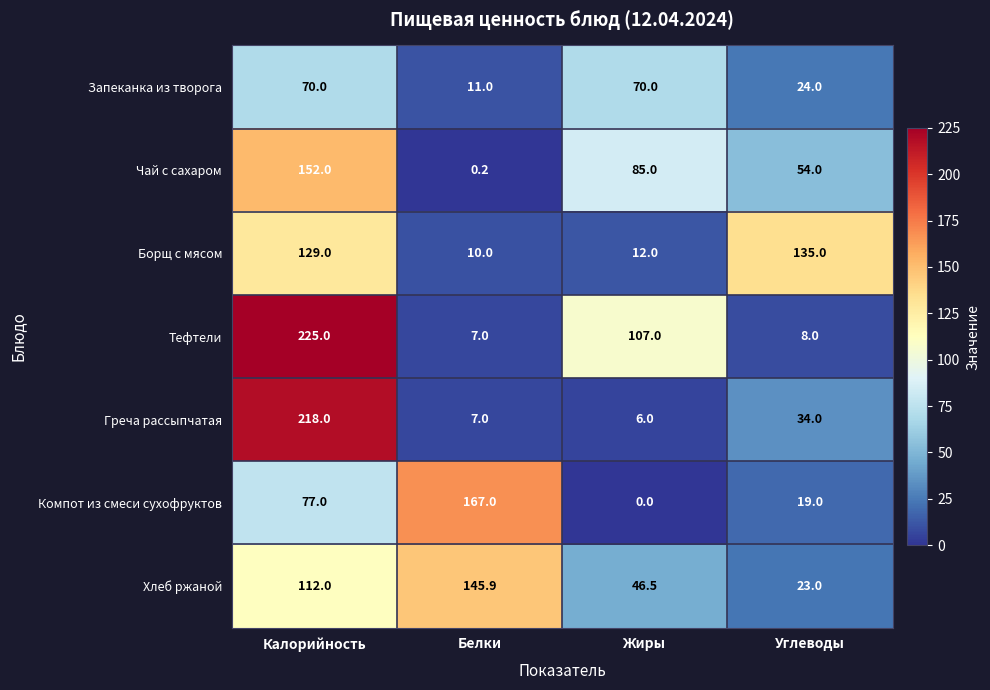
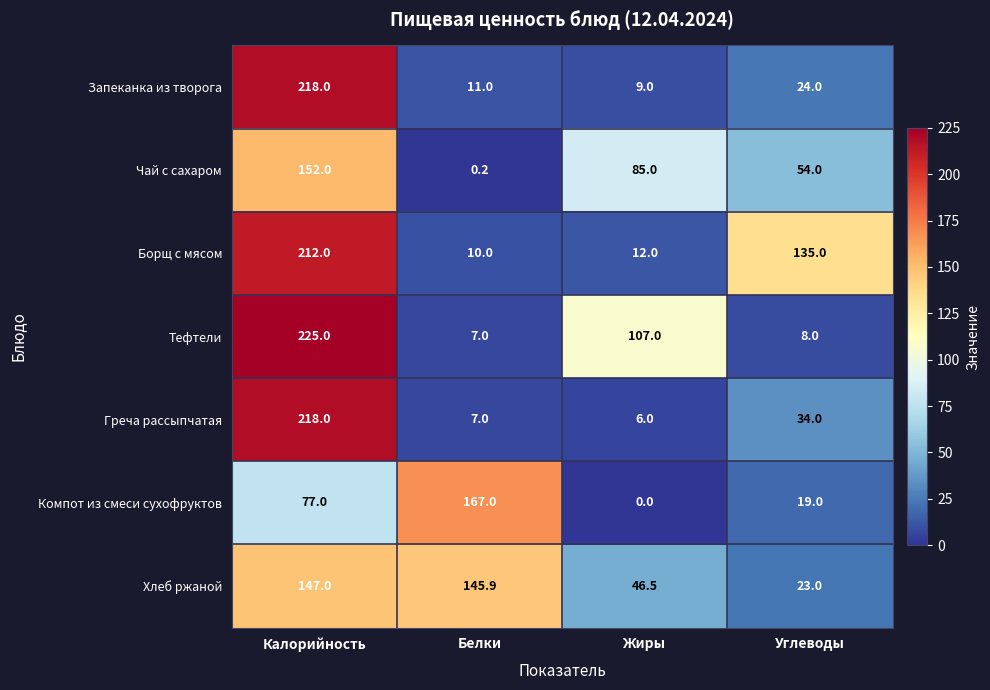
Запеканка из творога, Калорийность: 70.0 -> 218.0
Запеканка из творога, Жиры: 70.0 -> 9.0
Борщ с мясом, Калорийность: 129.0 -> 212.0
Хлеб ржаной, Калорийность: 112.0 -> 147.0
